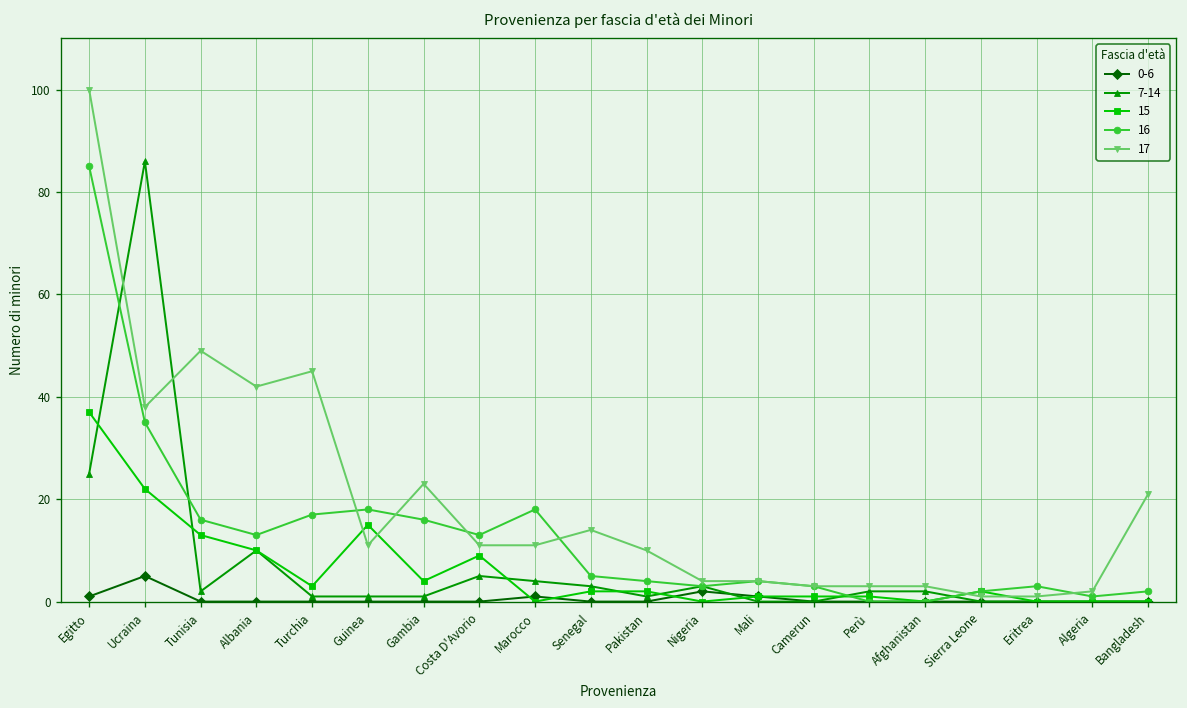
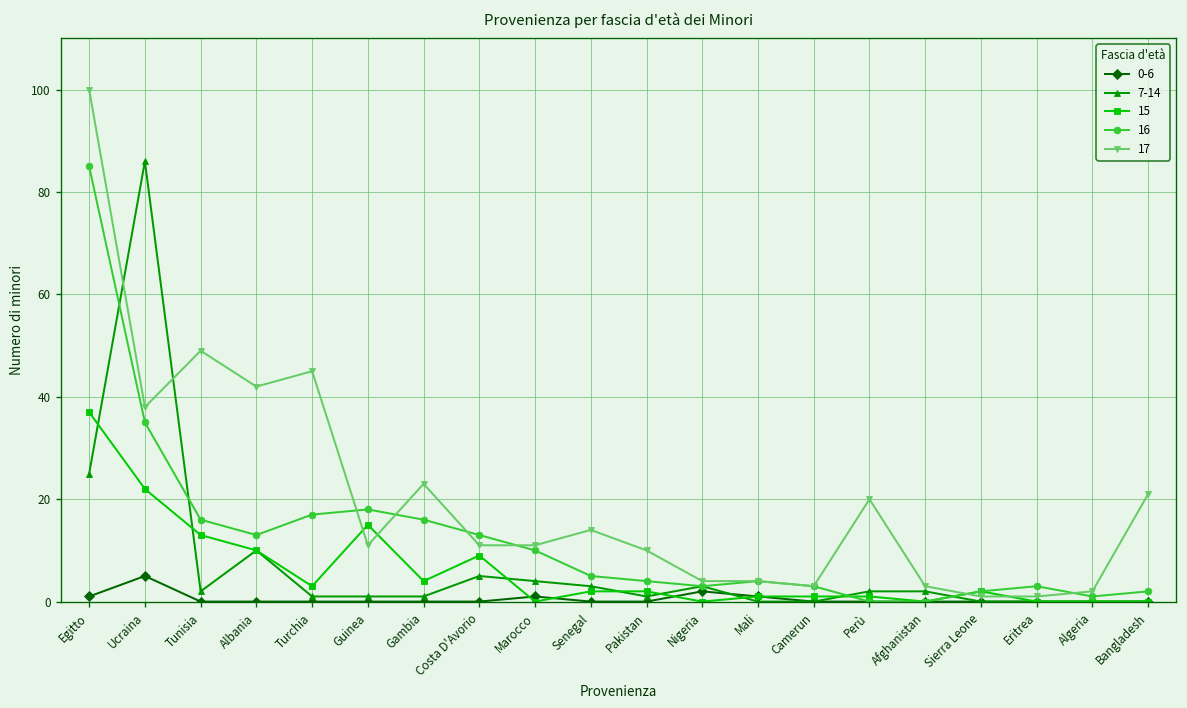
16, Marocco: 18 -> 10
17, Perù: 3 -> 20
